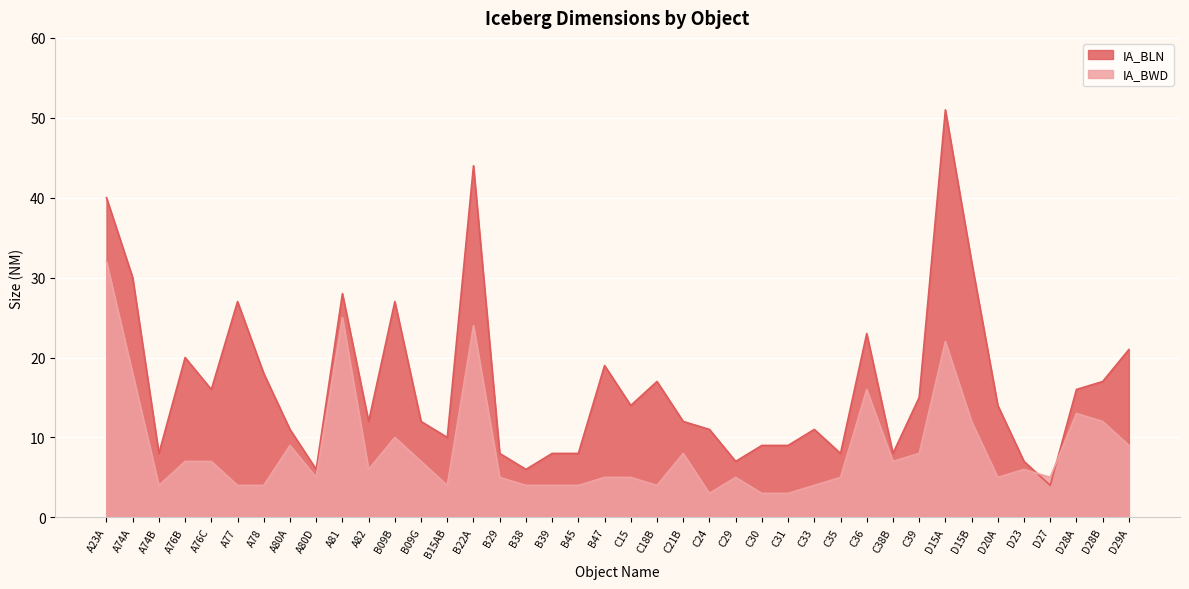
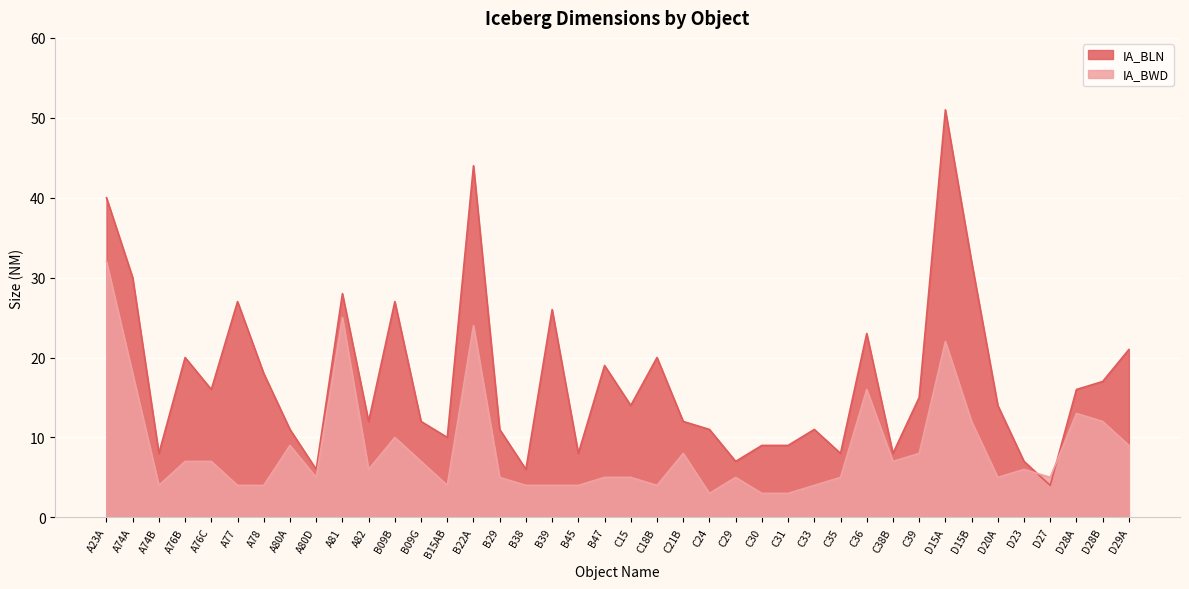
IA_BLN, B29: 8 -> 11
IA_BLN, B39: 8 -> 26
IA_BLN, C18B: 17 -> 20
